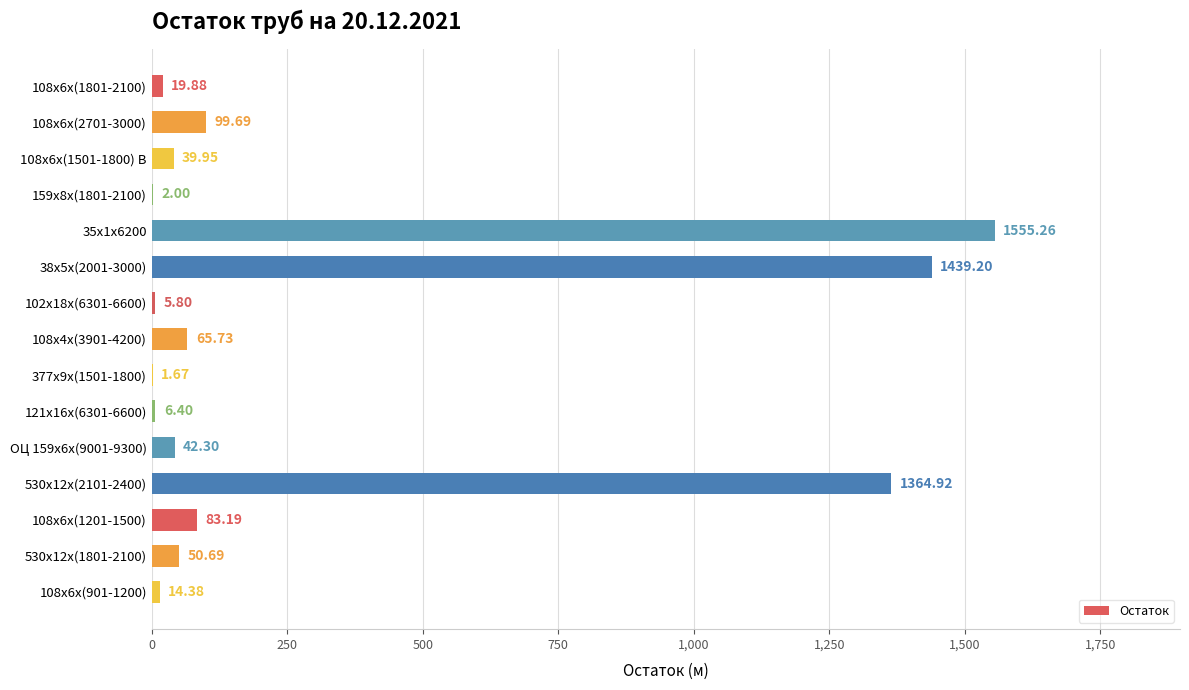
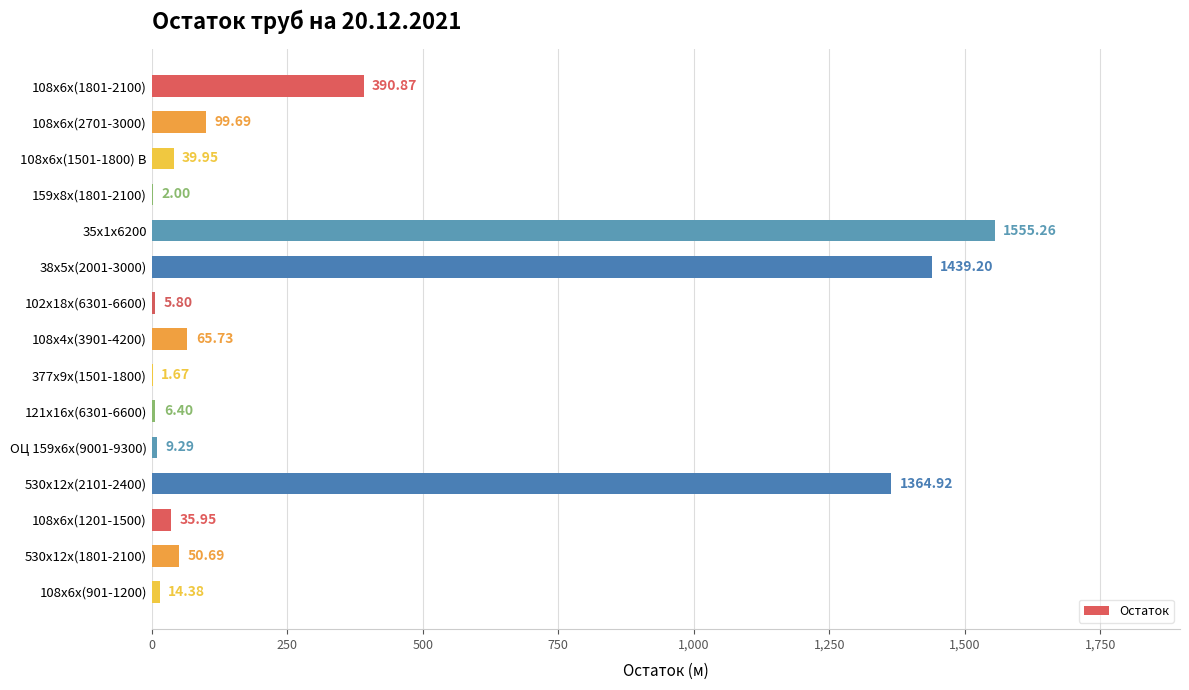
108х6х(1801-2100): 19.88 -> 390.87
ОЦ 159х6х(9001-9300): 42.30 -> 9.29
108х6х(1201-1500): 83.19 -> 35.95
